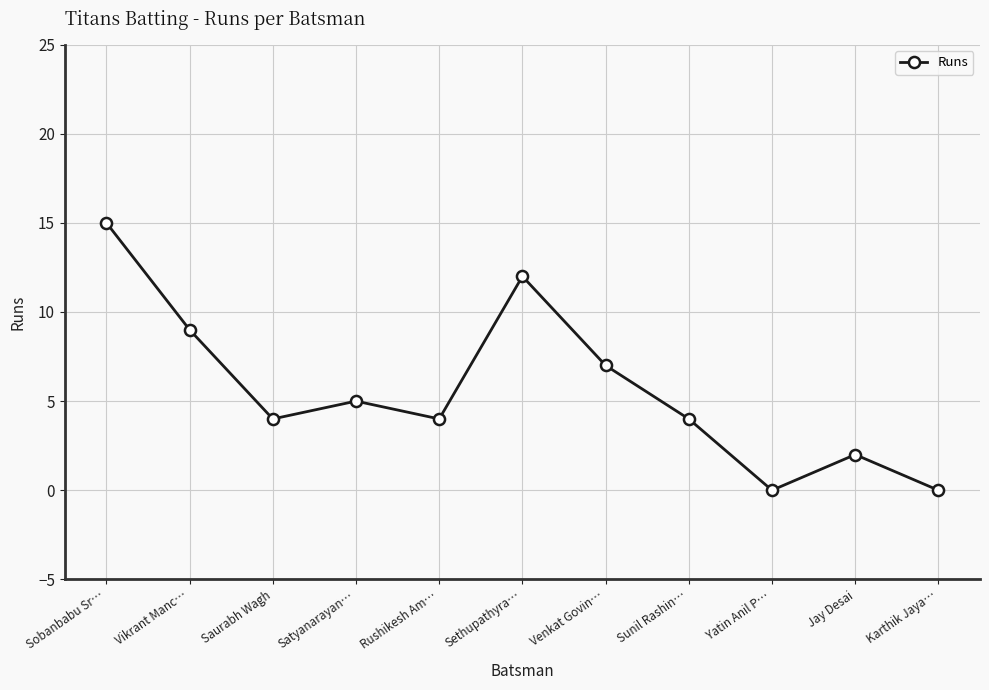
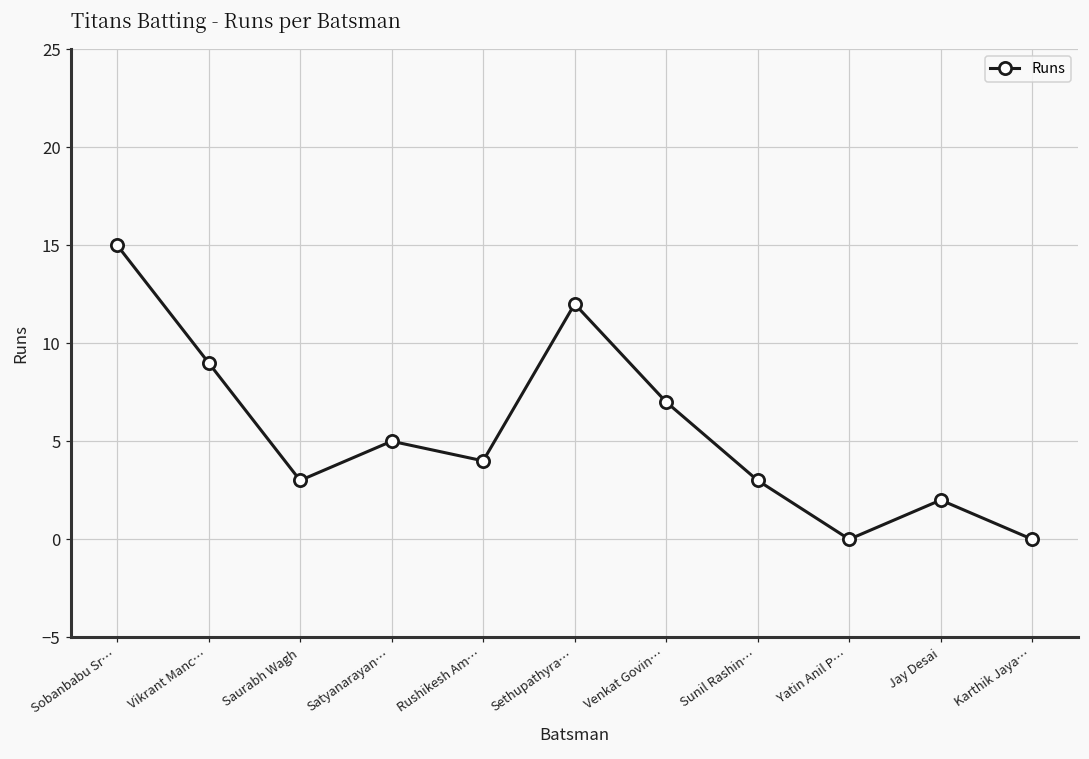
Saurabh Wagh: 4 -> 3
Sunil Rashin…: 4 -> 3
